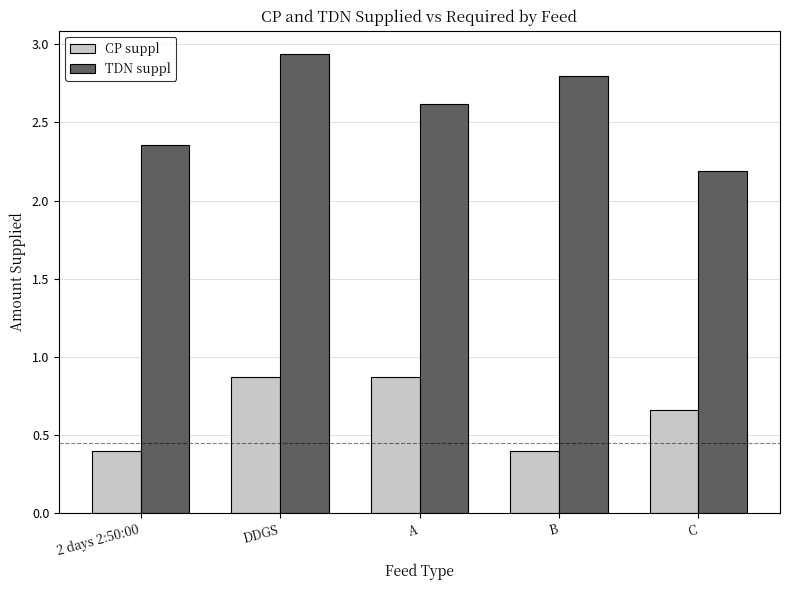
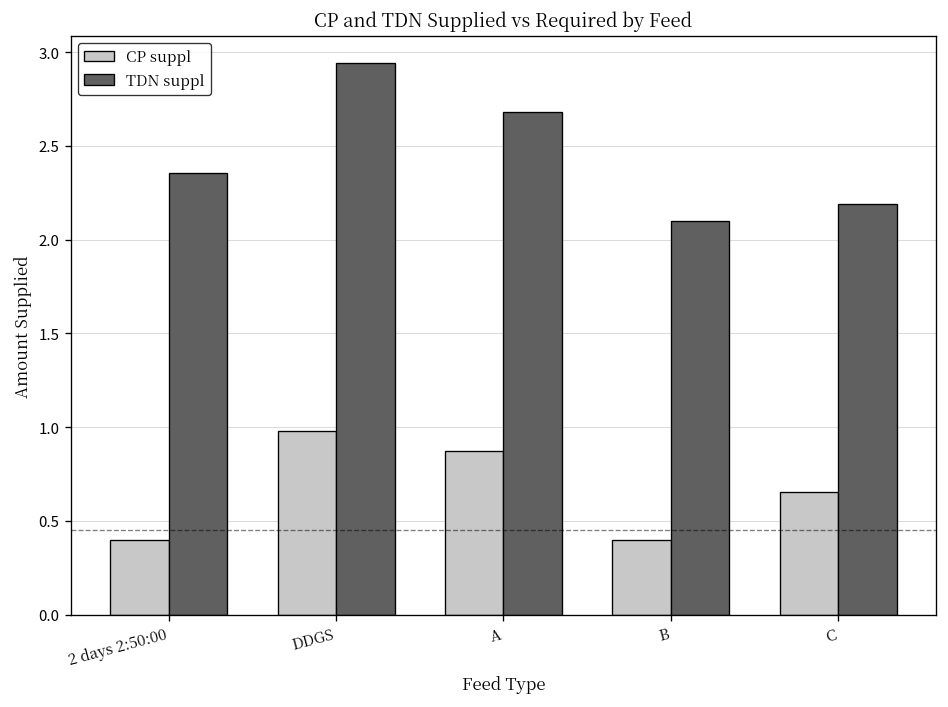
CP suppl, DDGS: 0.87 -> 0.98
TDN suppl, A: 2.62 -> 2.68
TDN suppl, B: 2.8 -> 2.1
